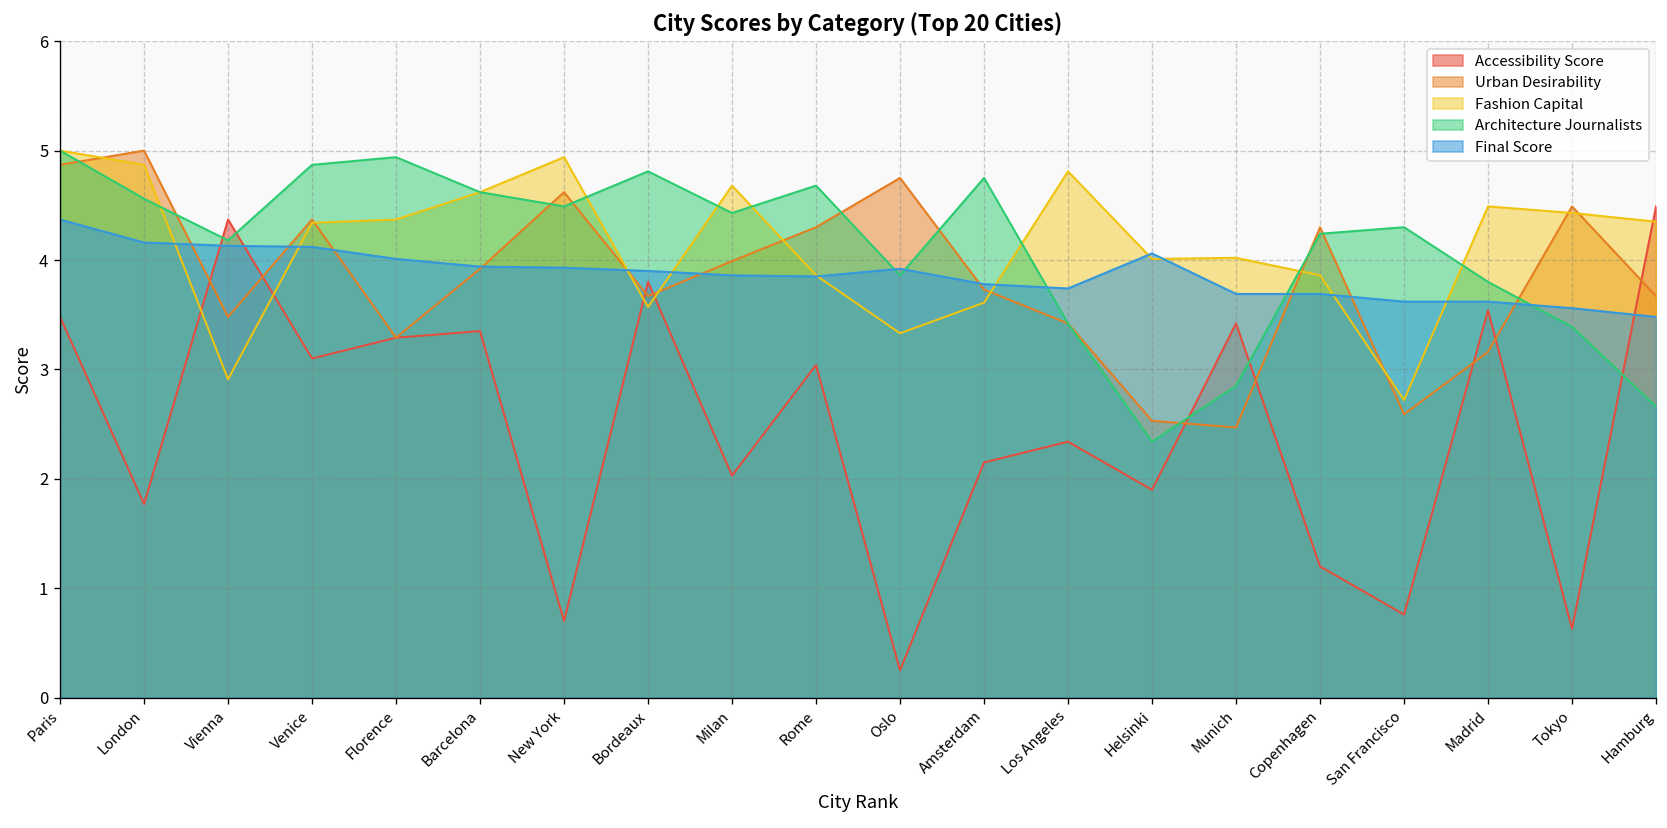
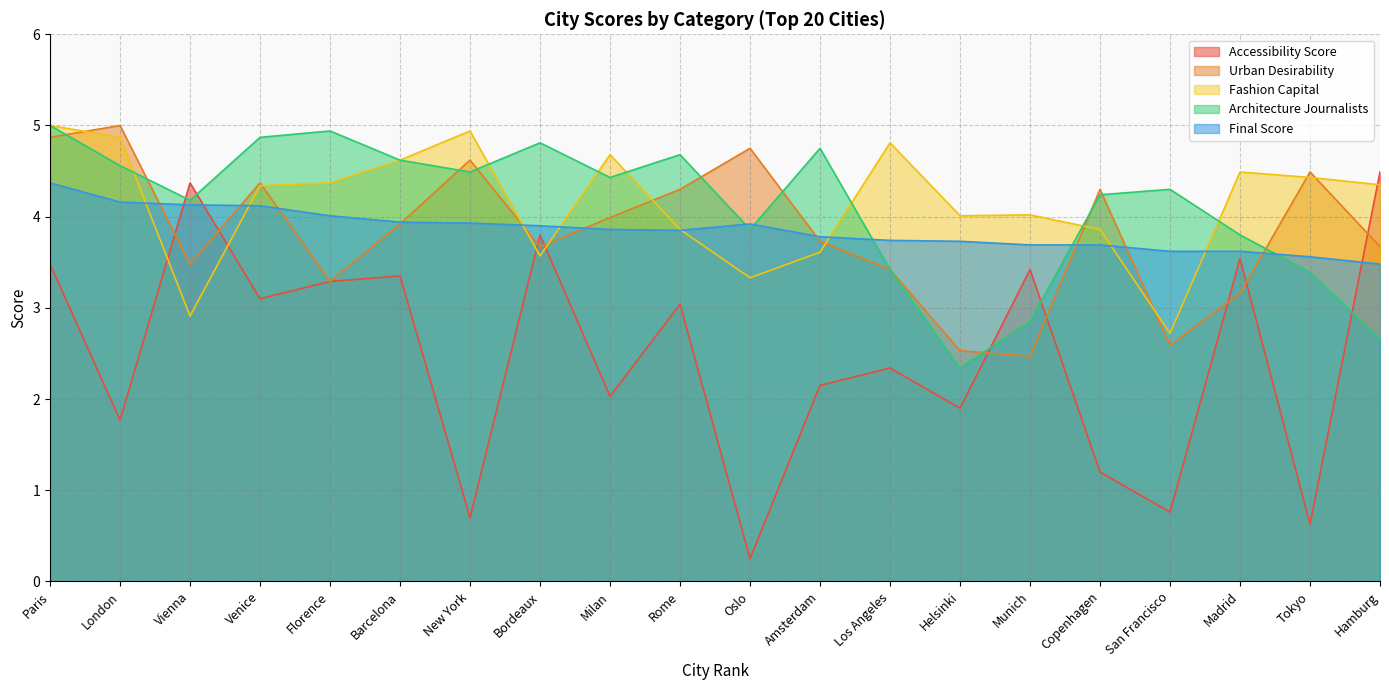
Final Score, Helsinki: 4.1 -> 3.7
